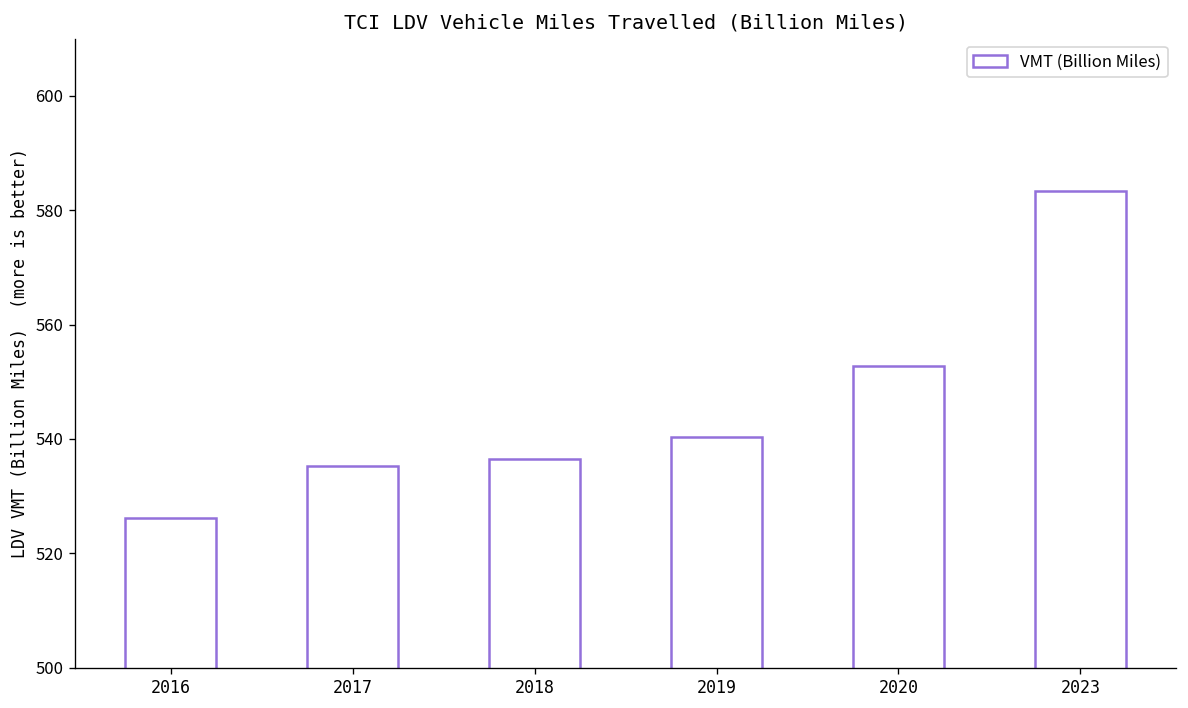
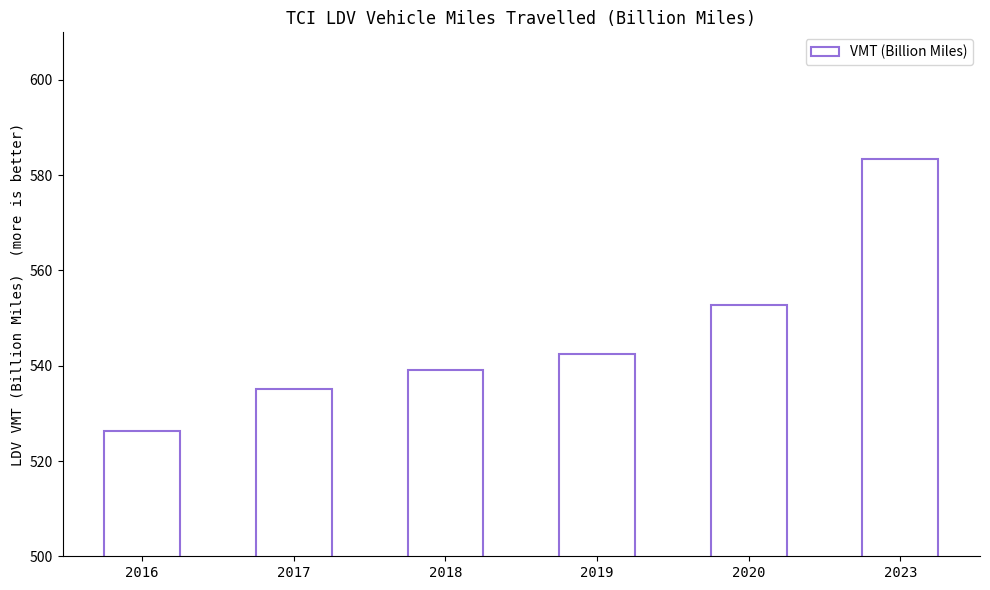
2018: 537 -> 539
2019: 540 -> 542
